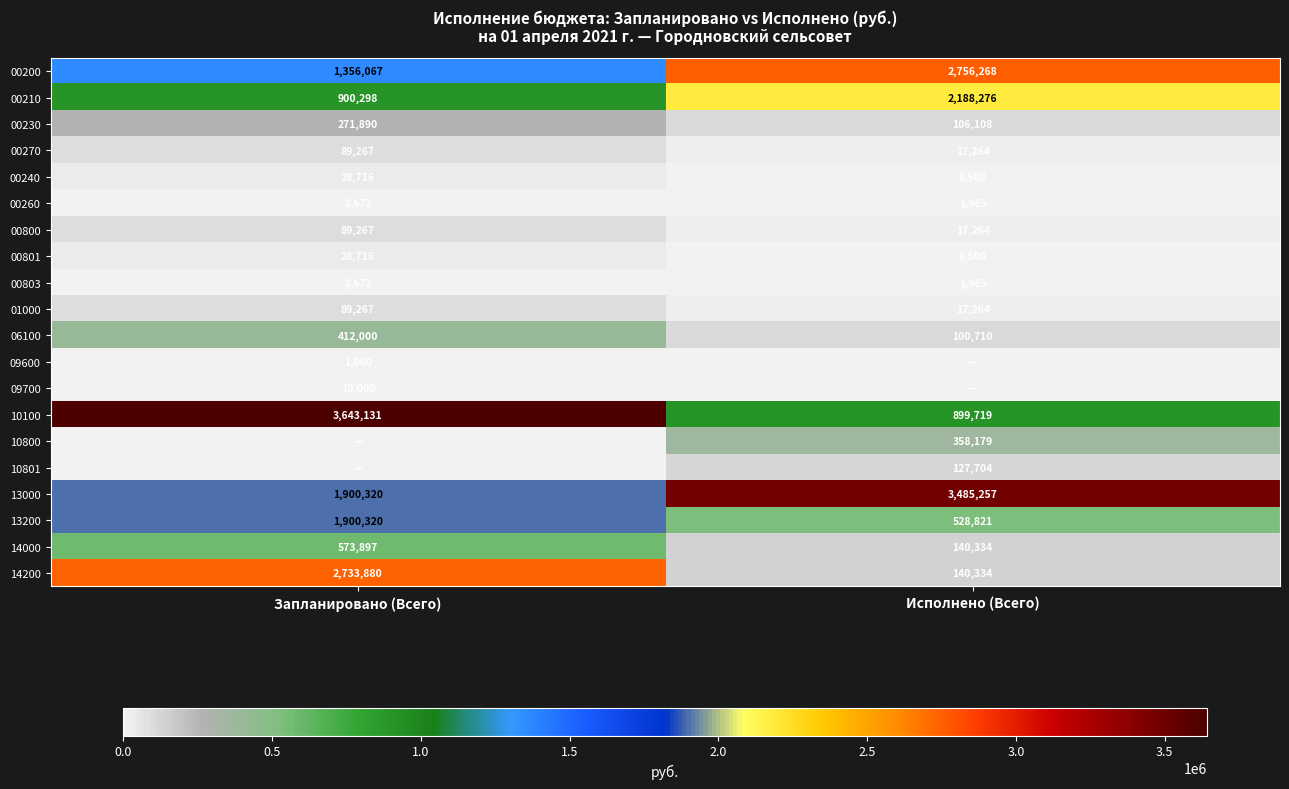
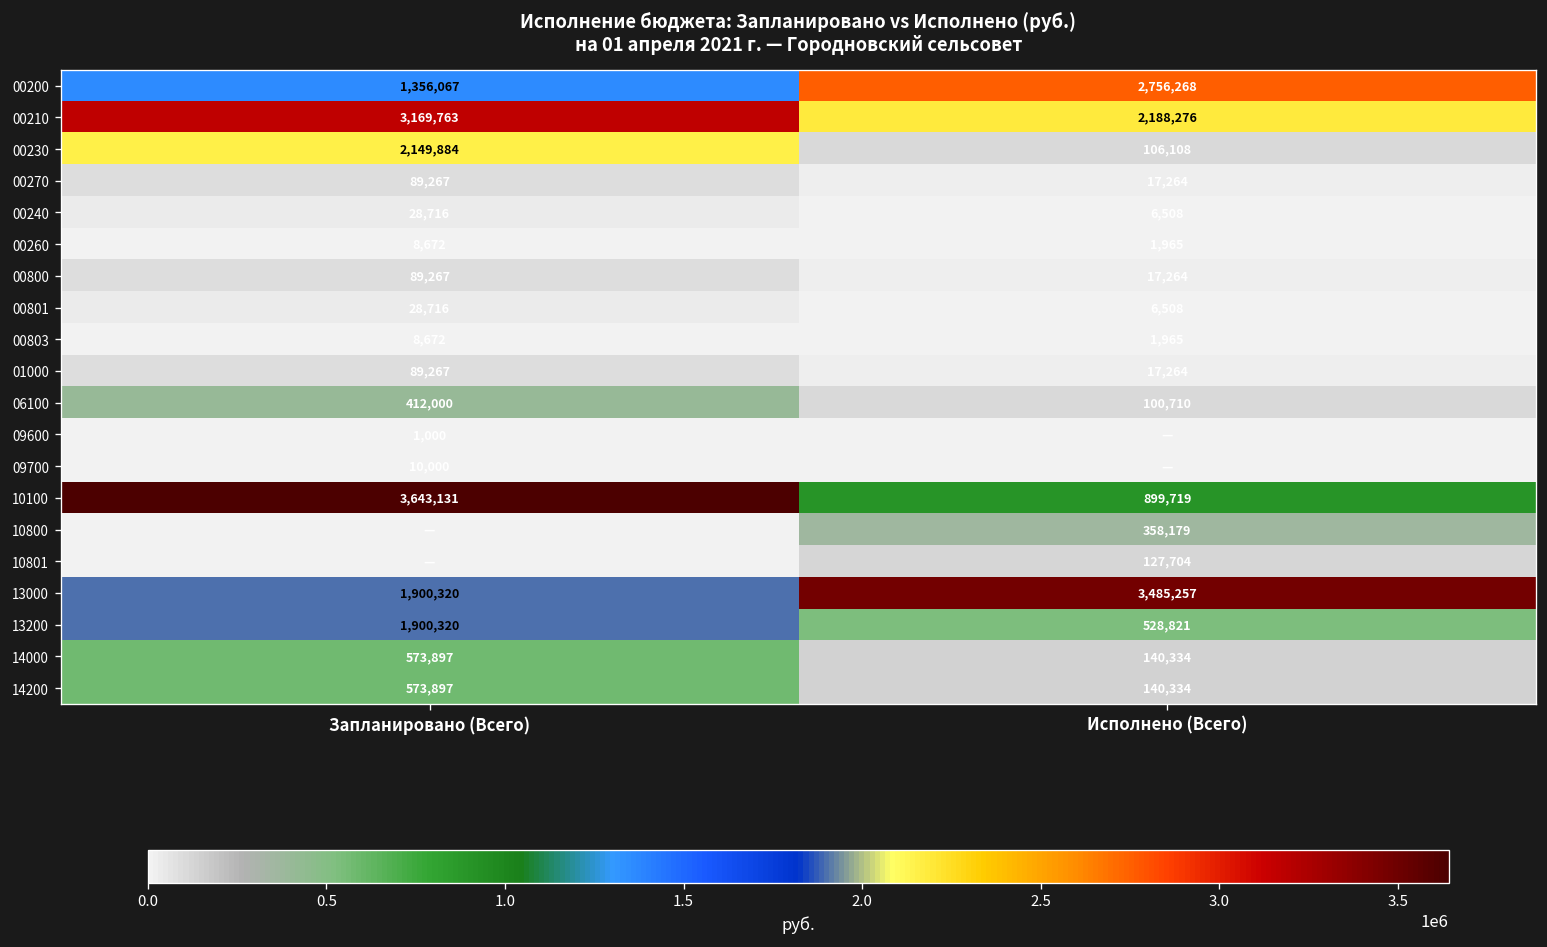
00210, Запланировано (Всего): 900,298 -> 3,169,763
00230, Запланировано (Всего): 271,890 -> 2,149,884
14200, Запланировано (Всего): 2,733,880 -> 573,897
